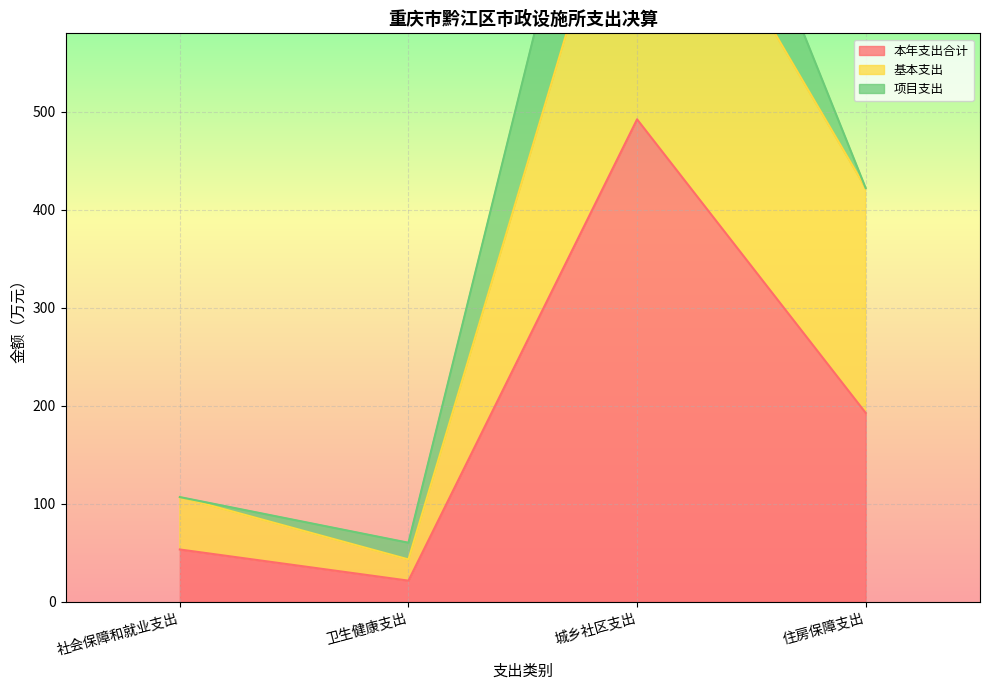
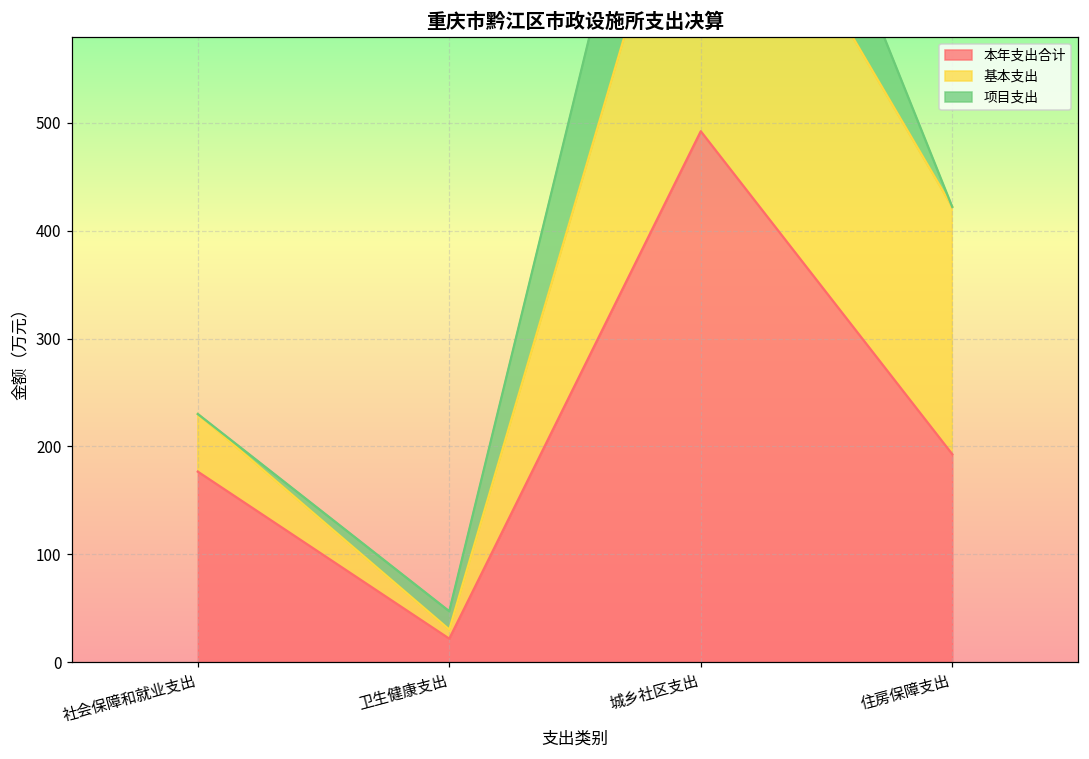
本年支出合计, 社会保障和就业支出: 50 -> 180
基本支出, 卫生健康支出: 20 -> 10
